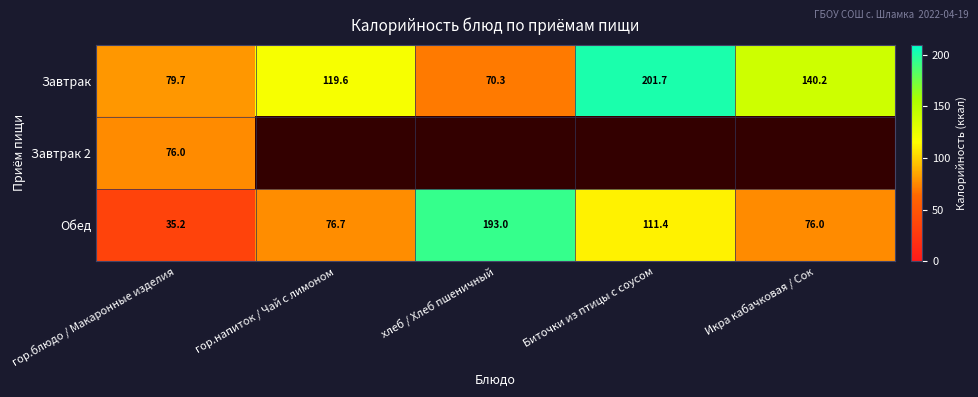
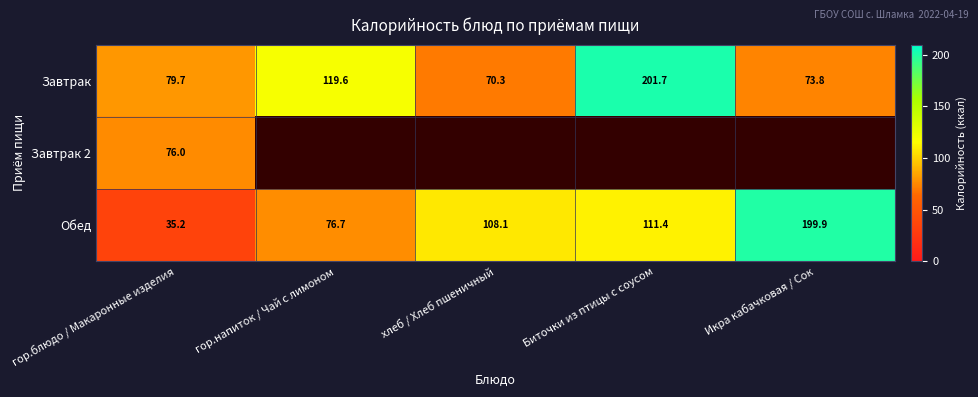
Завтрак, Икра кабачковая / Сок: 140.2 -> 73.8
Обед, хлеб / Хлеб пшеничный: 193.0 -> 108.1
Обед, Икра кабачковая / Сок: 76.0 -> 199.9
